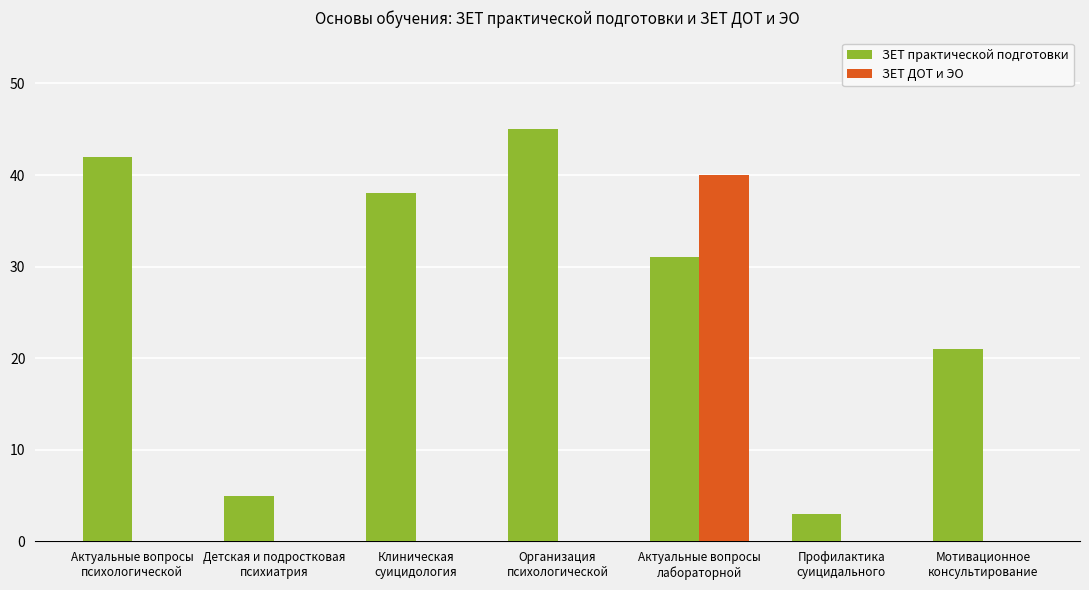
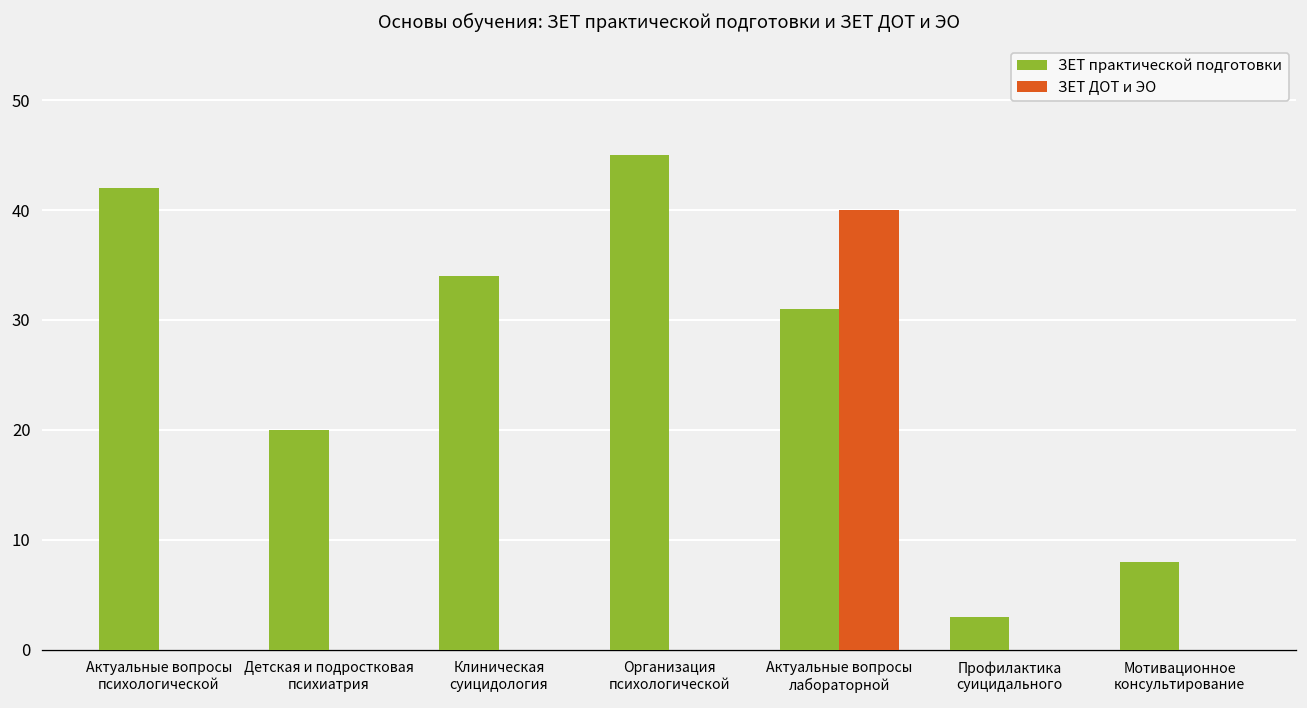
ЗЕТ практической подготовки, Детская и подростковая психиатрия: 5 -> 20
ЗЕТ практической подготовки, Клиническая суицидология: 38 -> 34
ЗЕТ практической подготовки, Мотивационное консультирование: 21 -> 8
